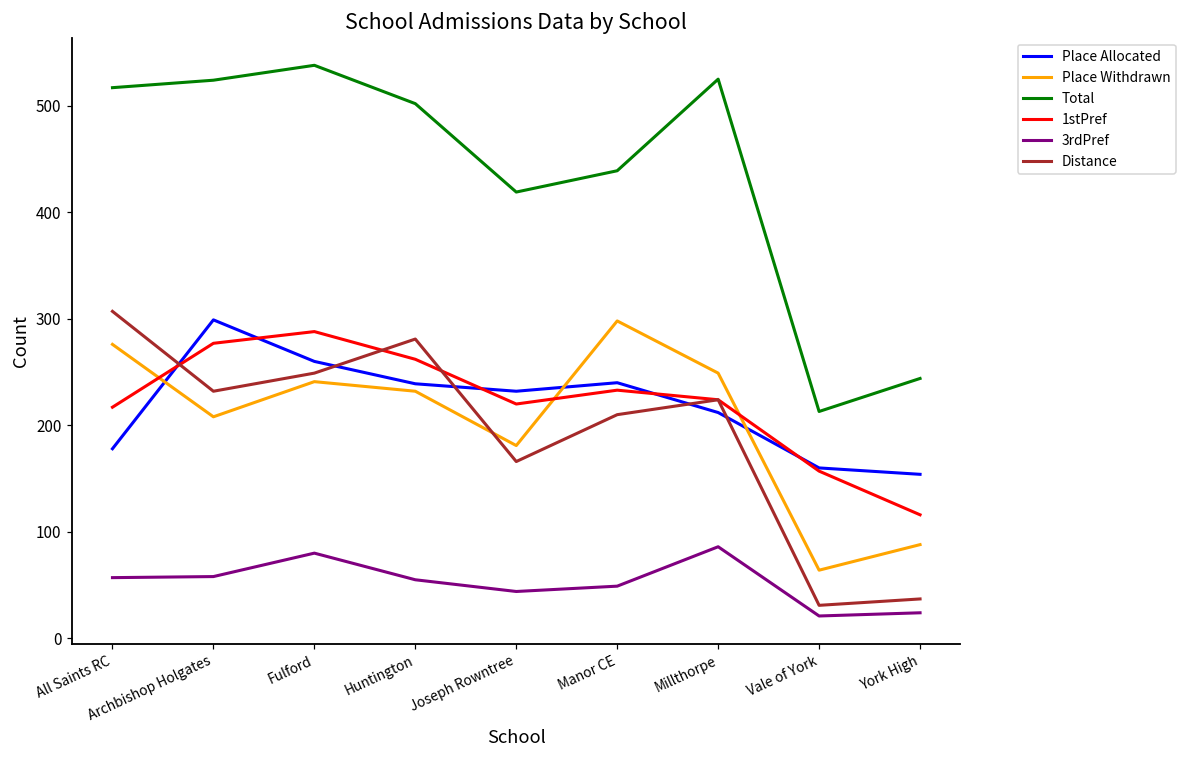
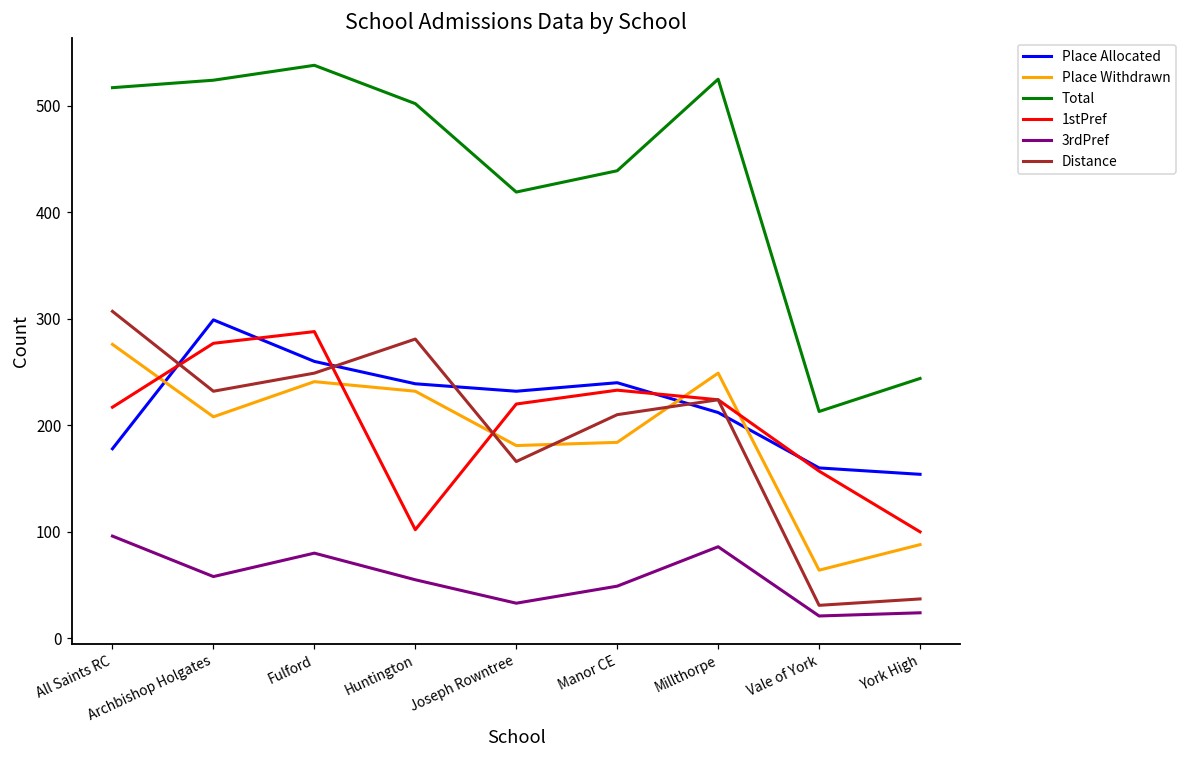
3rdPref, All Saints RC: 60 -> 100
1stPref, Huntington: 260 -> 100
3rdPref, Joseph Rowntree: 40 -> 30
Place Withdrawn, Manor CE: 300 -> 180
1stPref, York High: 120 -> 100
